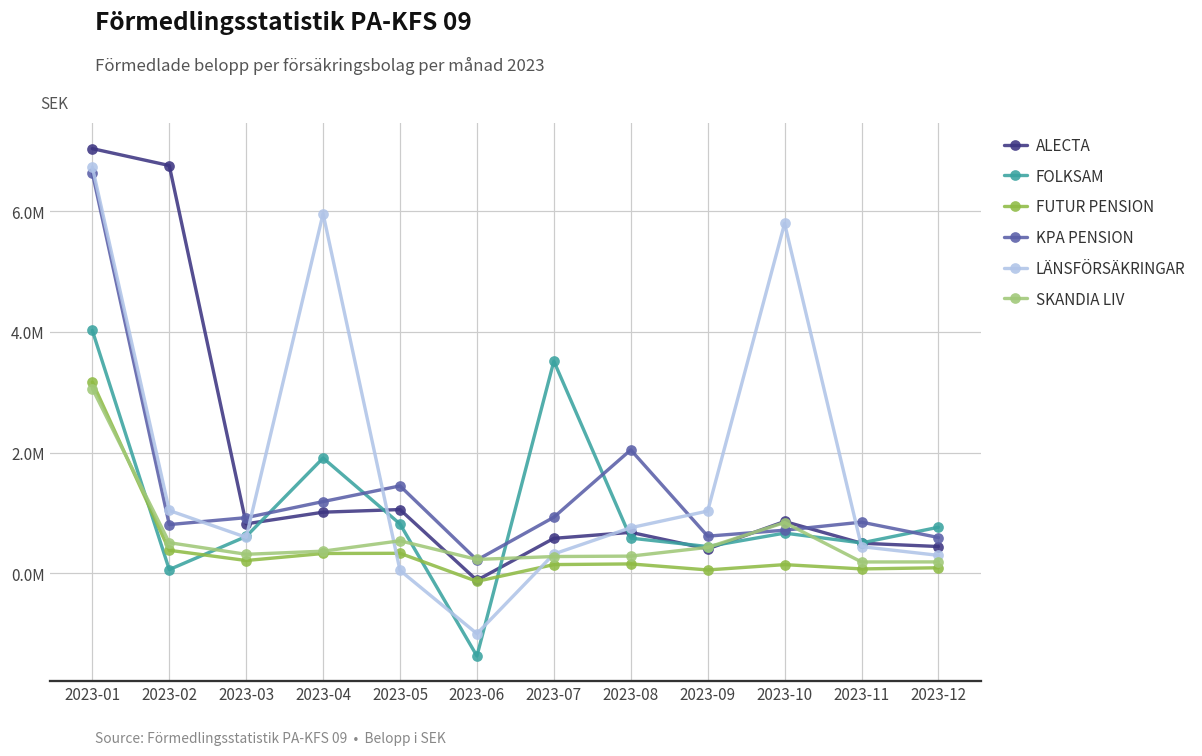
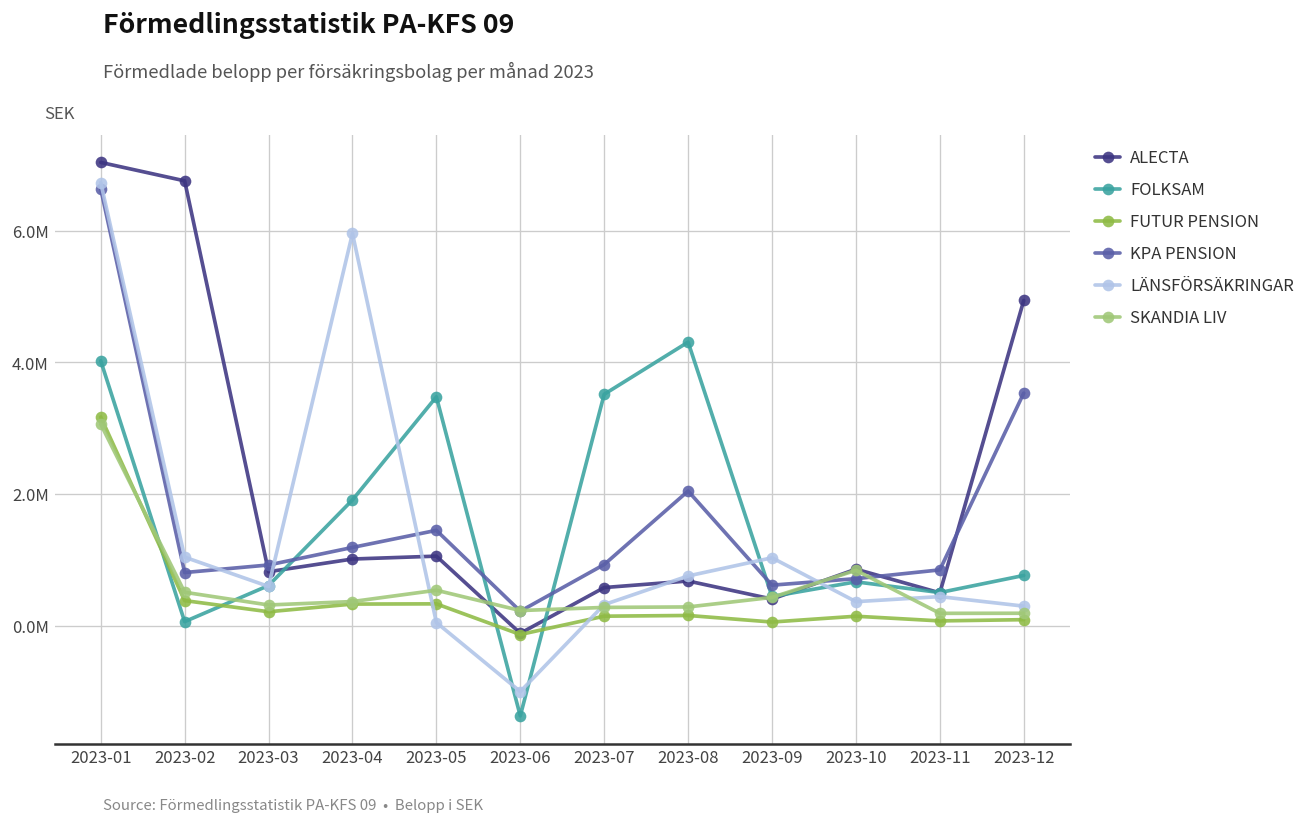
FOLKSAM, 2023-05: 800000 -> 3500000
FOLKSAM, 2023-08: 600000 -> 4300000
LÄNSFÖRSÄKRINGAR, 2023-10: 5800000 -> 400000
ALECTA, 2023-12: 400000 -> 4900000
KPA PENSION, 2023-12: 600000 -> 3500000
